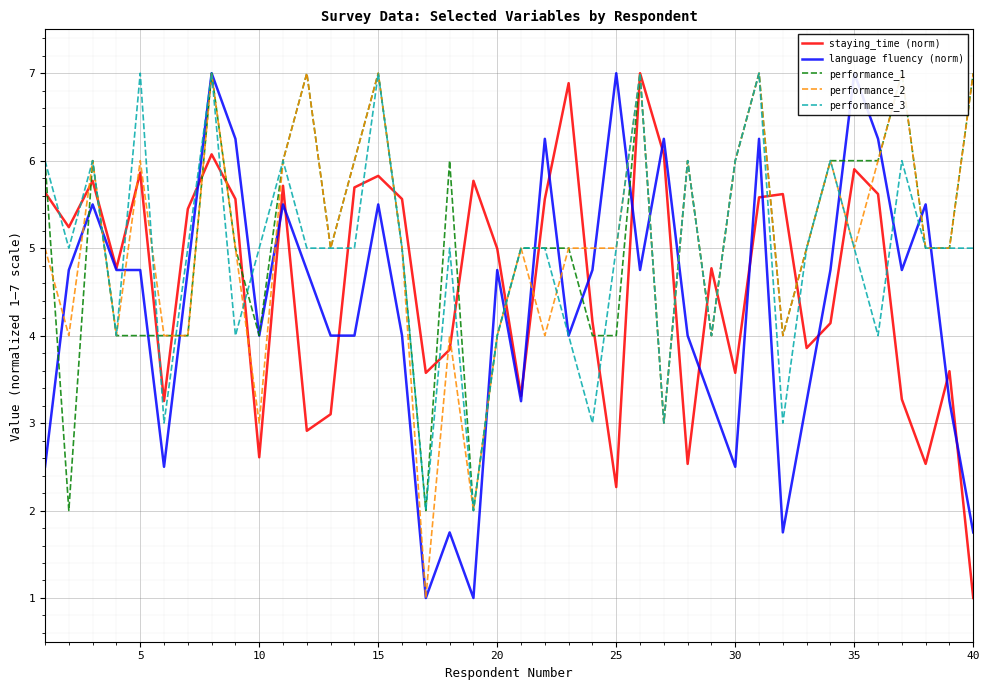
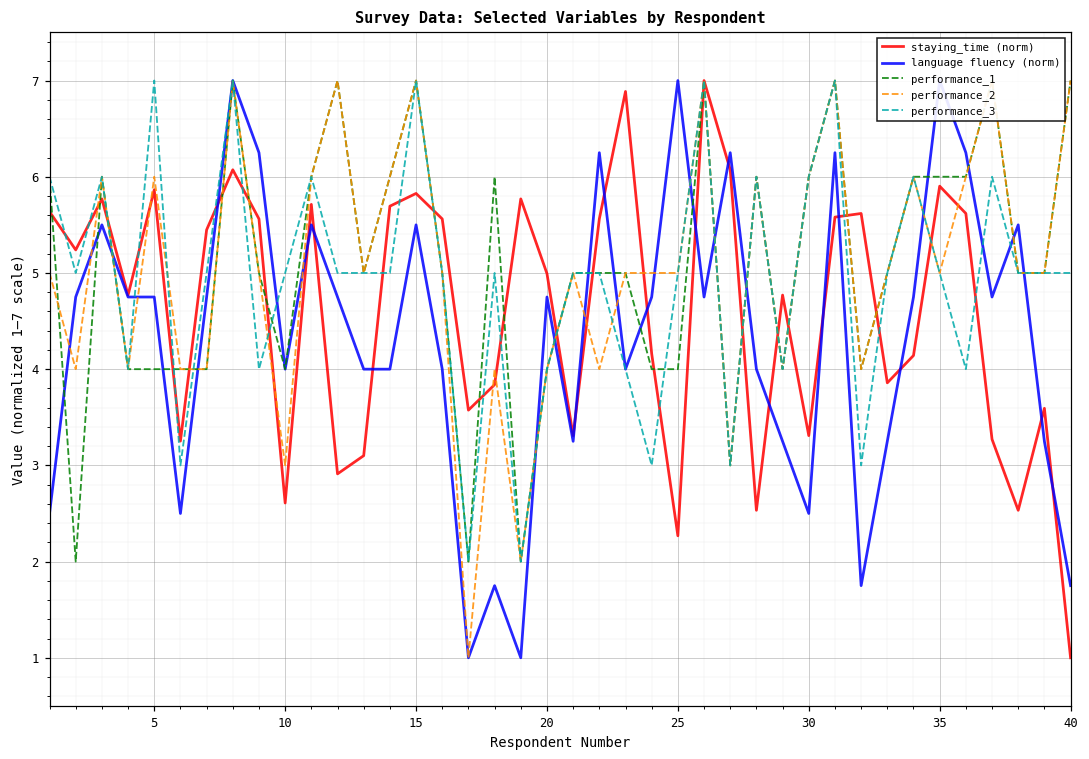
staying_time (norm), 30: 3.6 -> 3.3
